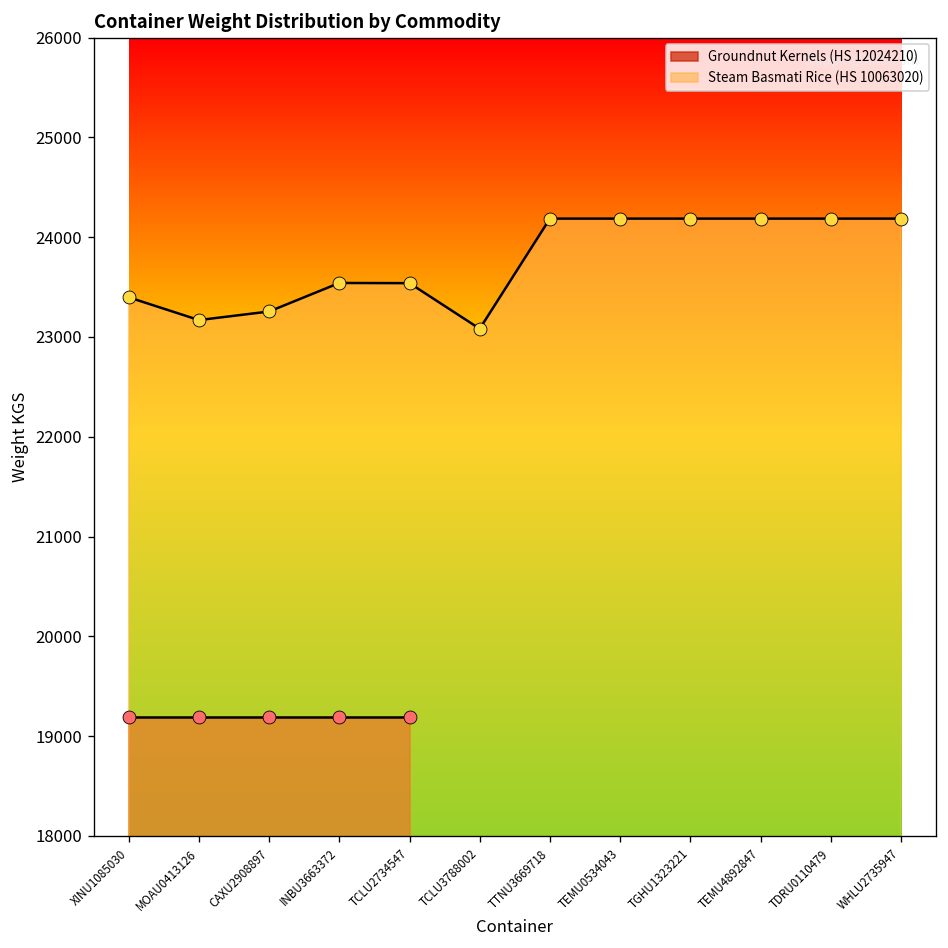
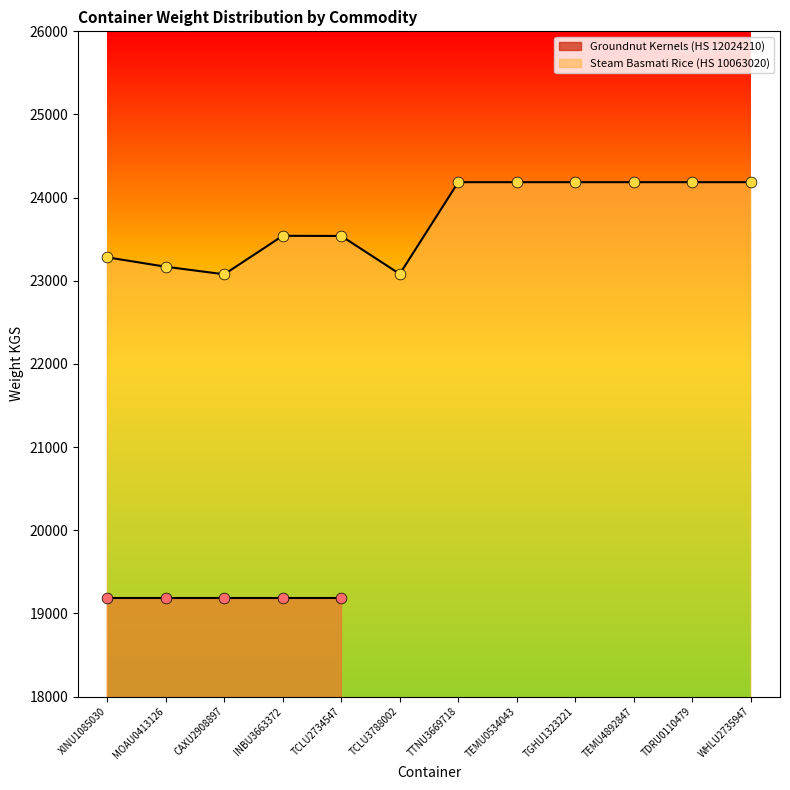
Steam Basmati Rice (HS 10063020), XINU1085030: 23400 -> 23300
Steam Basmati Rice (HS 10063020), CAXU2908897: 23300 -> 23100
